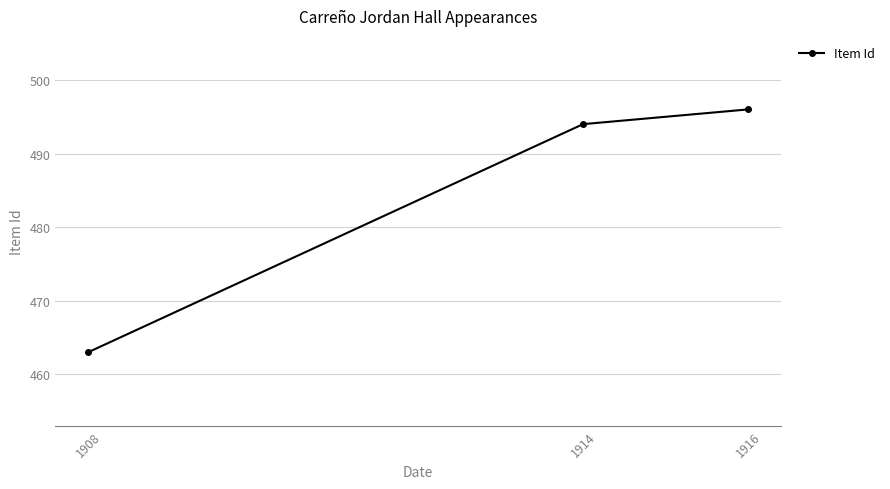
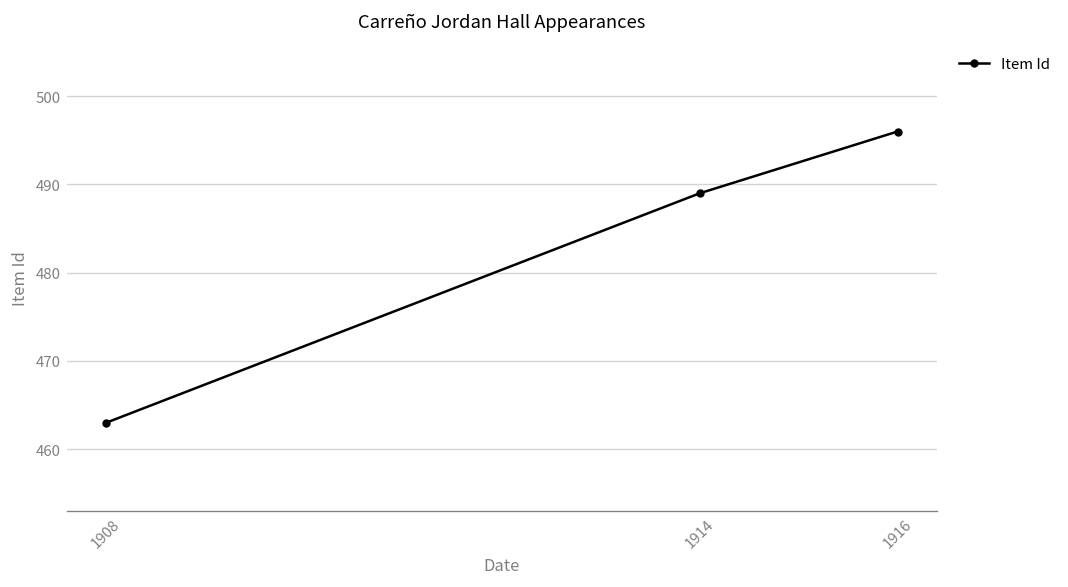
1914: 494 -> 489
